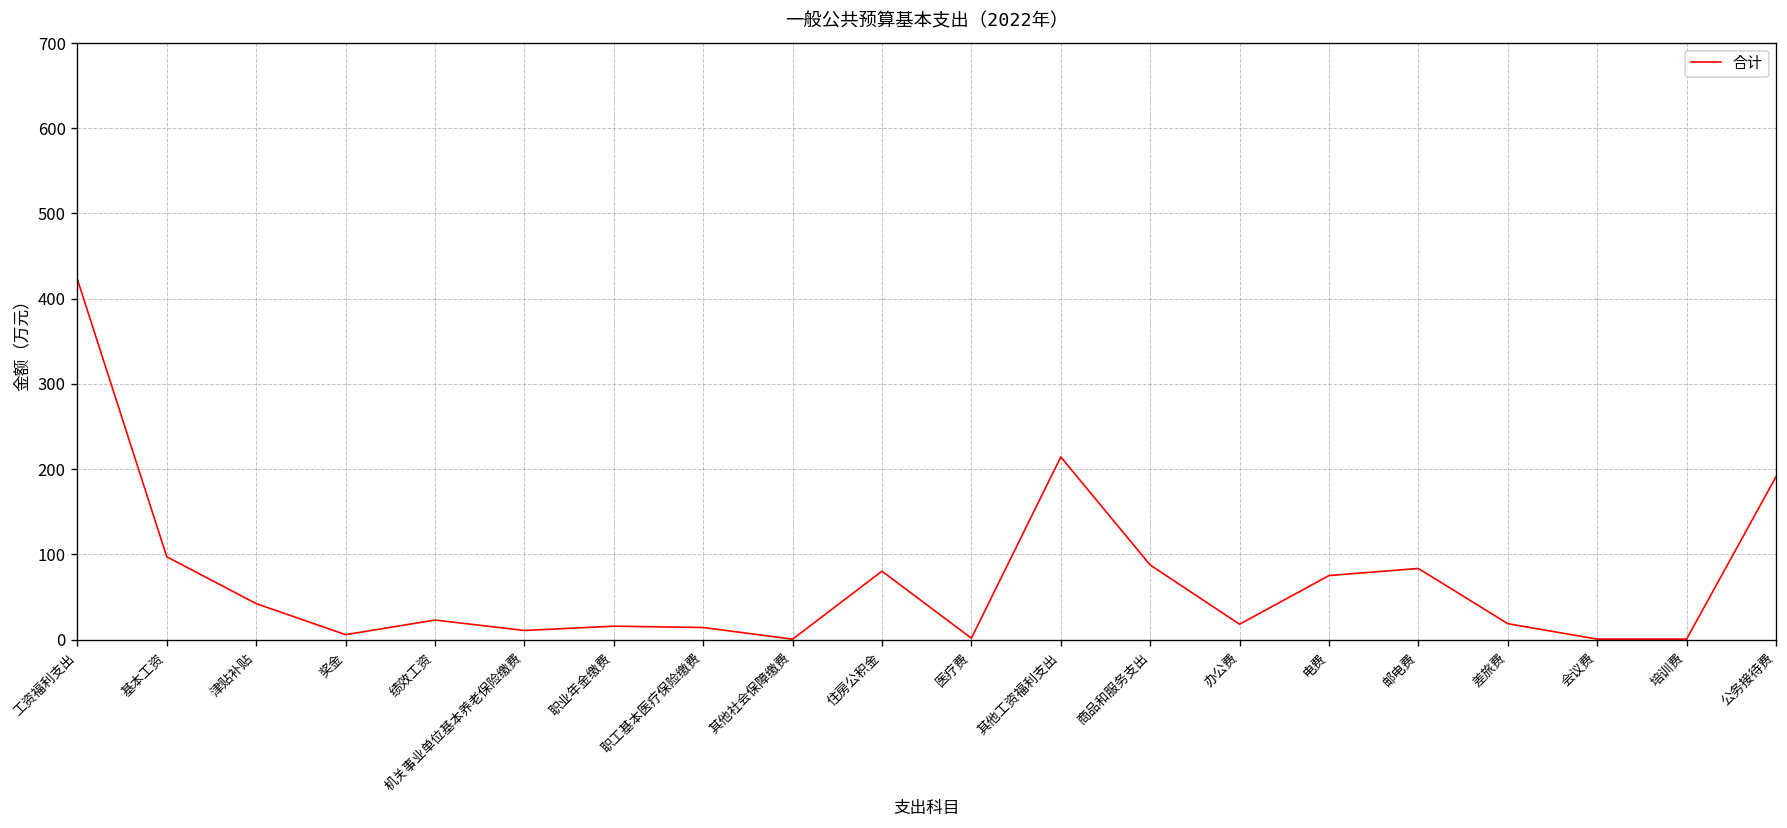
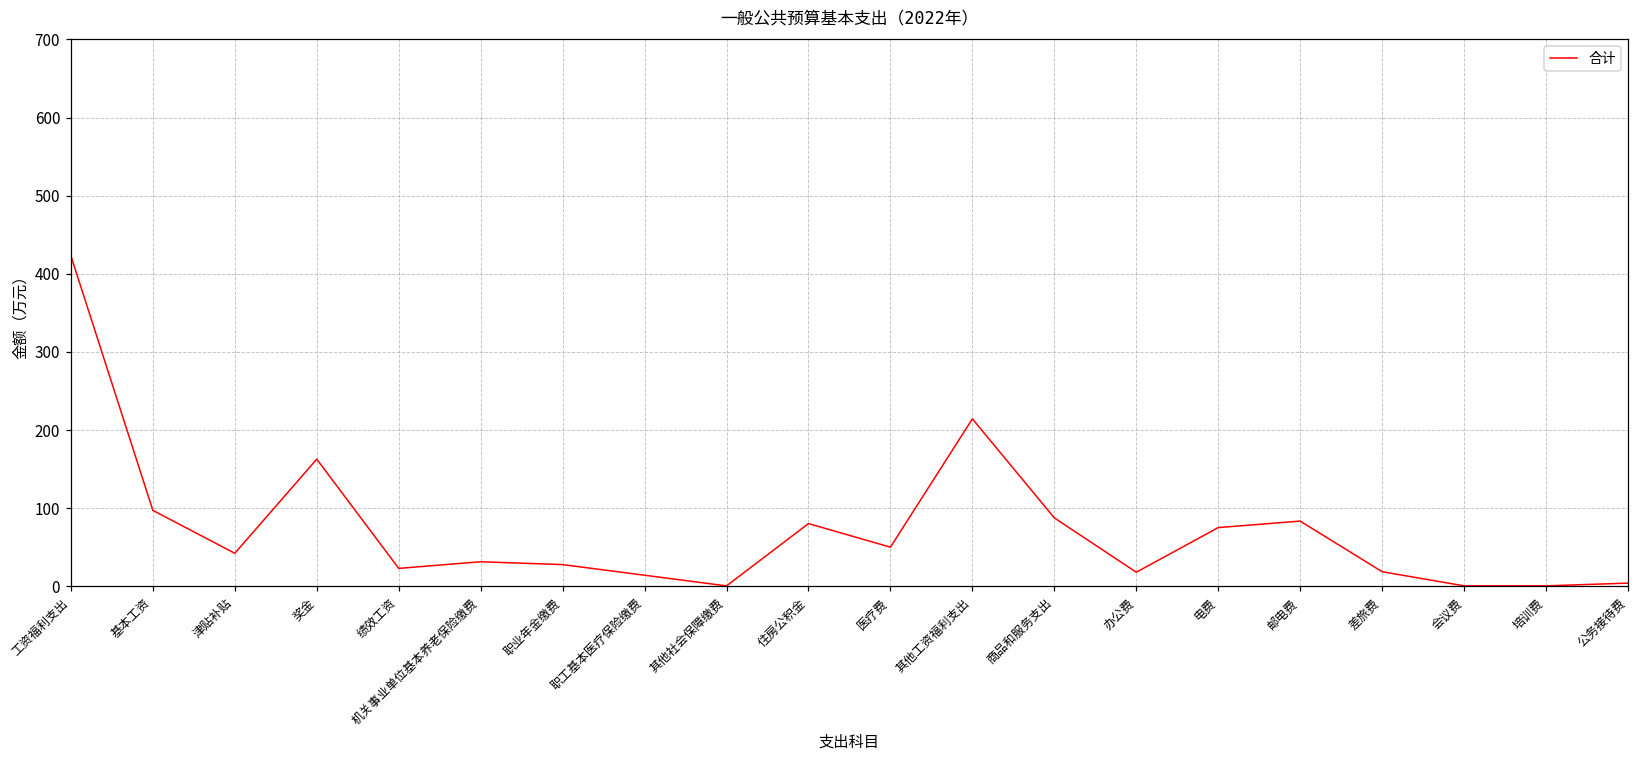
奖金: 10 -> 160
机关事业单位基本养老保险缴费: 10 -> 30
职业年金缴费: 20 -> 30
医疗费: 0 -> 50
公务接待费: 190 -> 0
